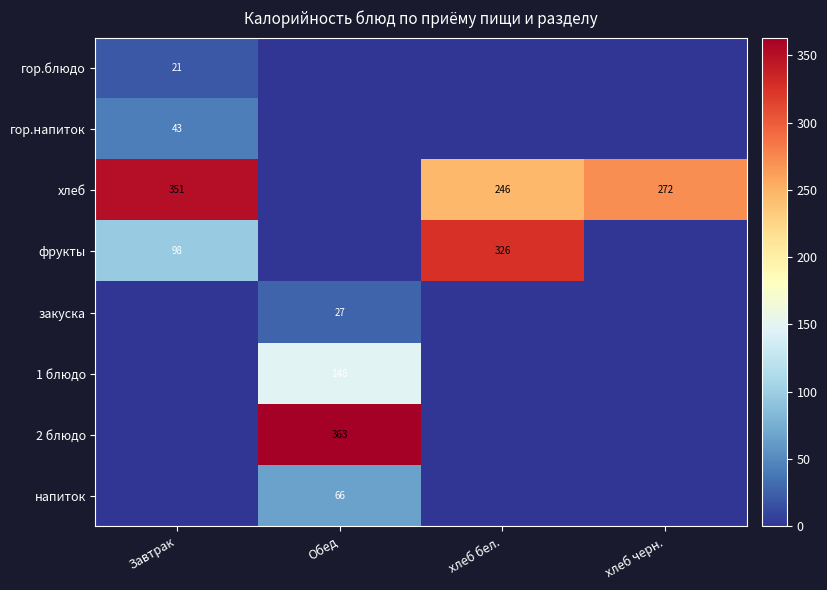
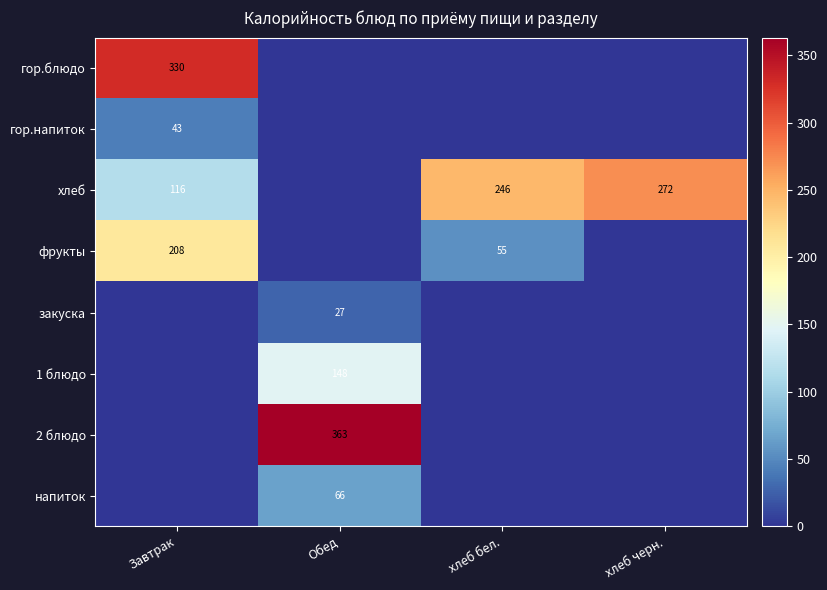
гор.блюдо, Завтрак: 21 -> 330
хлеб, Завтрак: 351 -> 116
фрукты, Завтрак: 98 -> 208
фрукты, хлеб бел.: 326 -> 55
